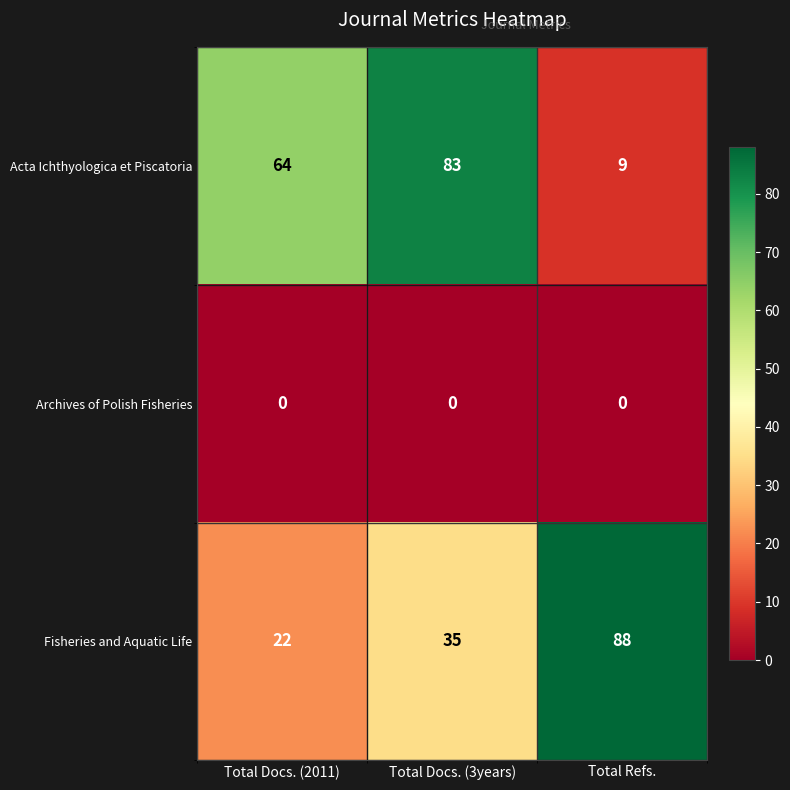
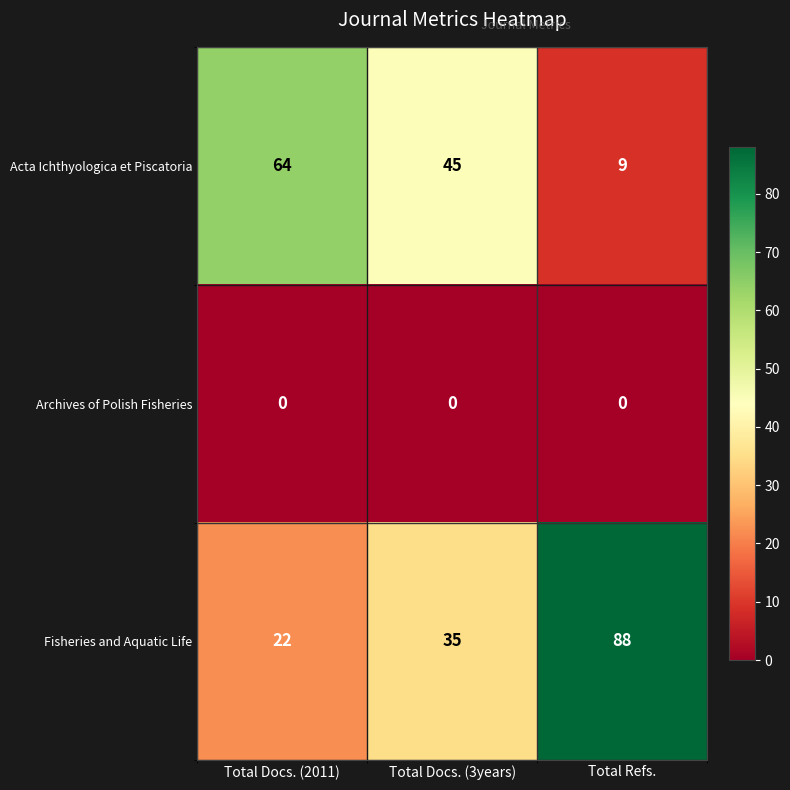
Acta Ichthyologica et Piscatoria, Total Docs. (3years): 83 -> 45
